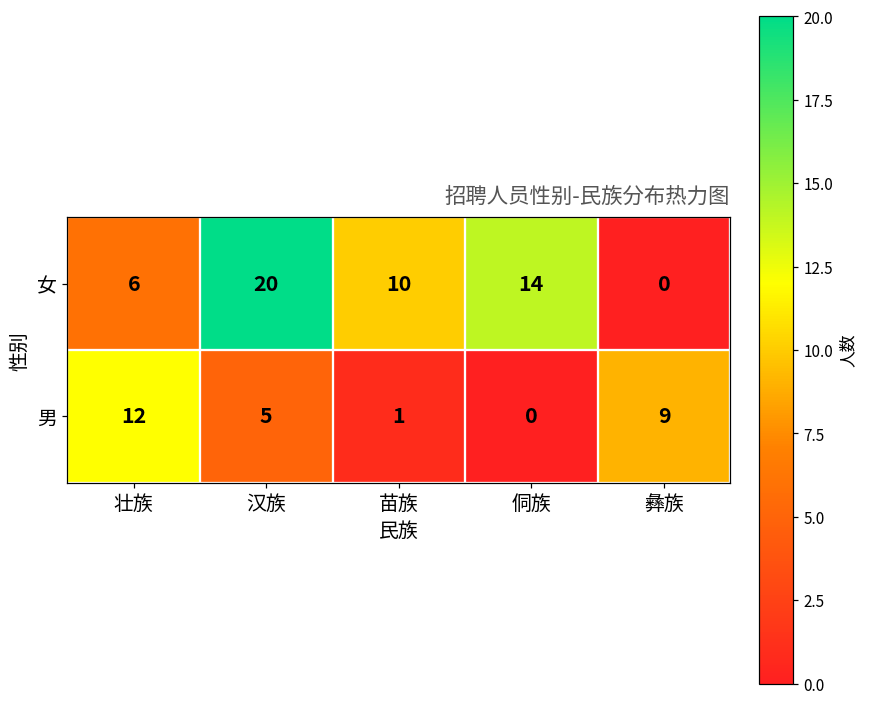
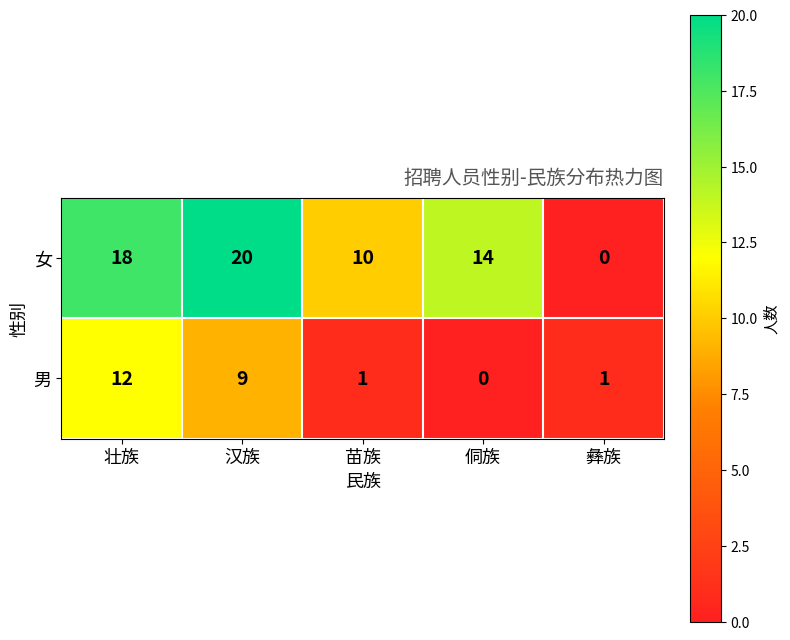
女, 壮族: 6 -> 18
男, 汉族: 5 -> 9
男, 彝族: 9 -> 1
